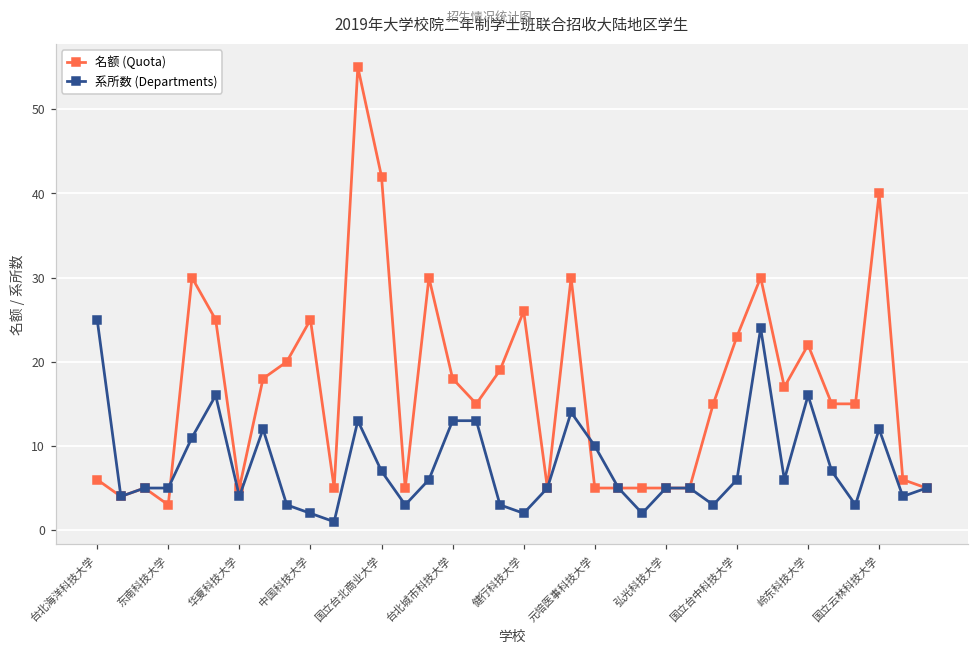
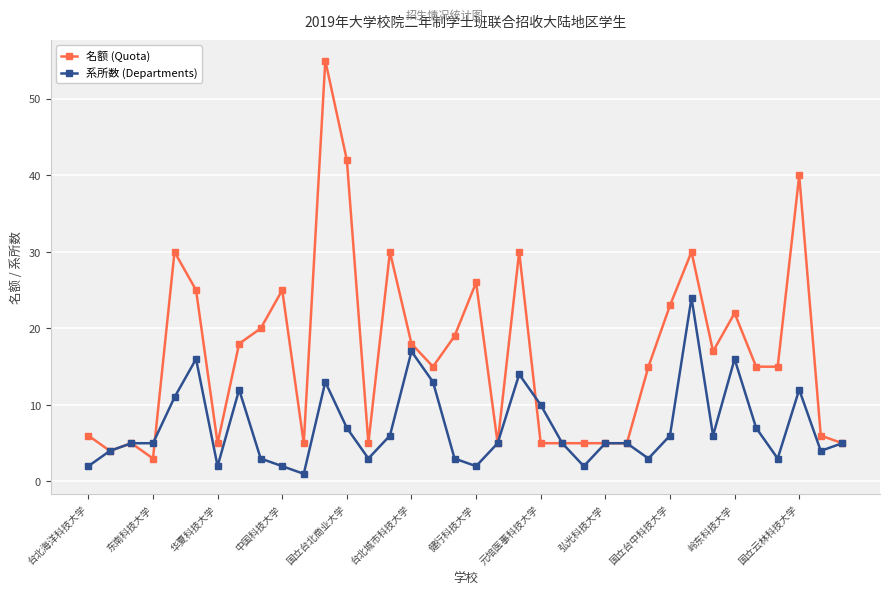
系所数 (Departments), 台北海洋科技大学: 25 -> 2
系所数 (Departments), 华夏科技大学: 4 -> 2
系所数 (Departments), 台北城市科技大学: 13 -> 17
